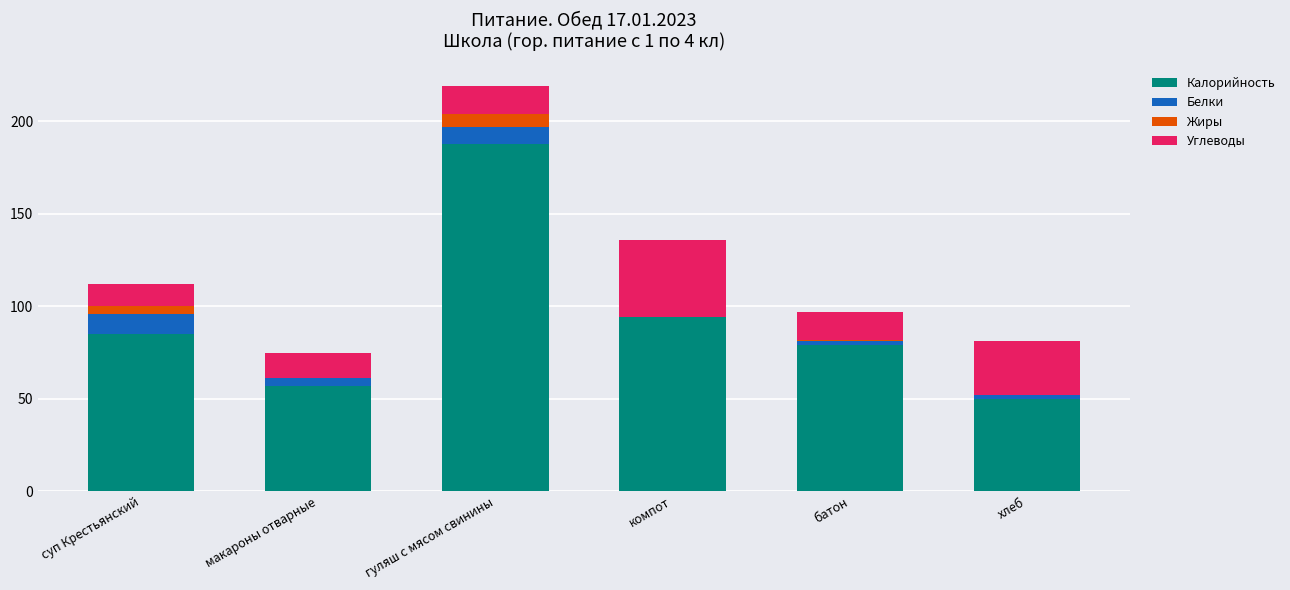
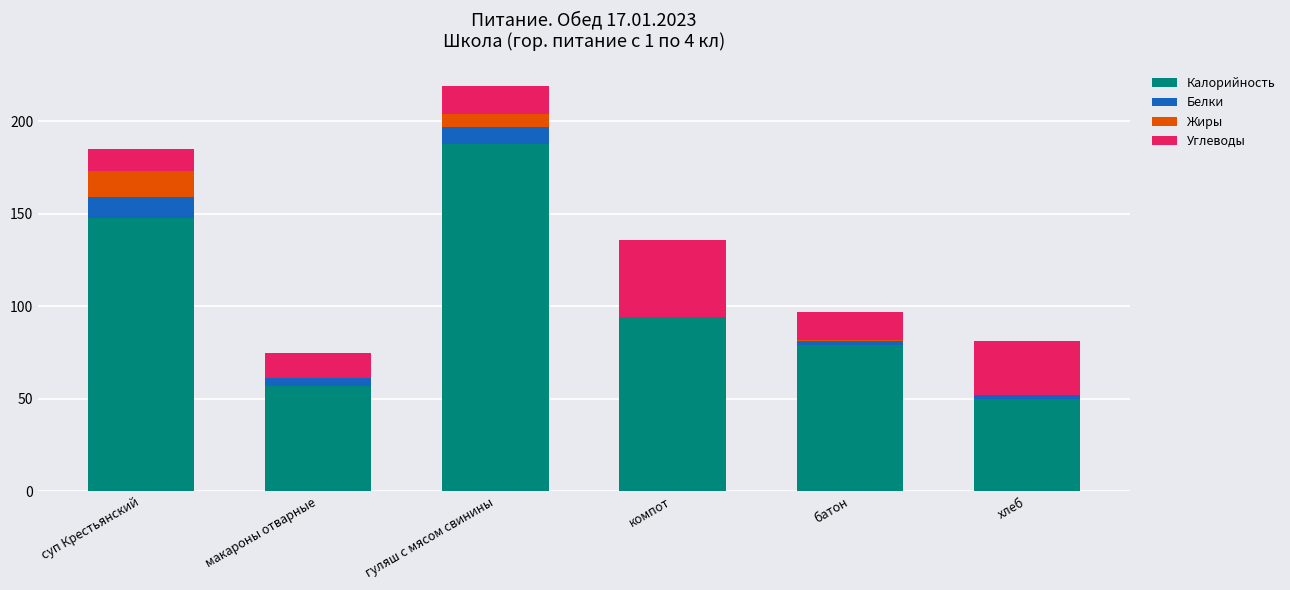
Калорийность, суп Крестьянский: 85 -> 148
Жиры, суп Крестьянский: 4 -> 14
